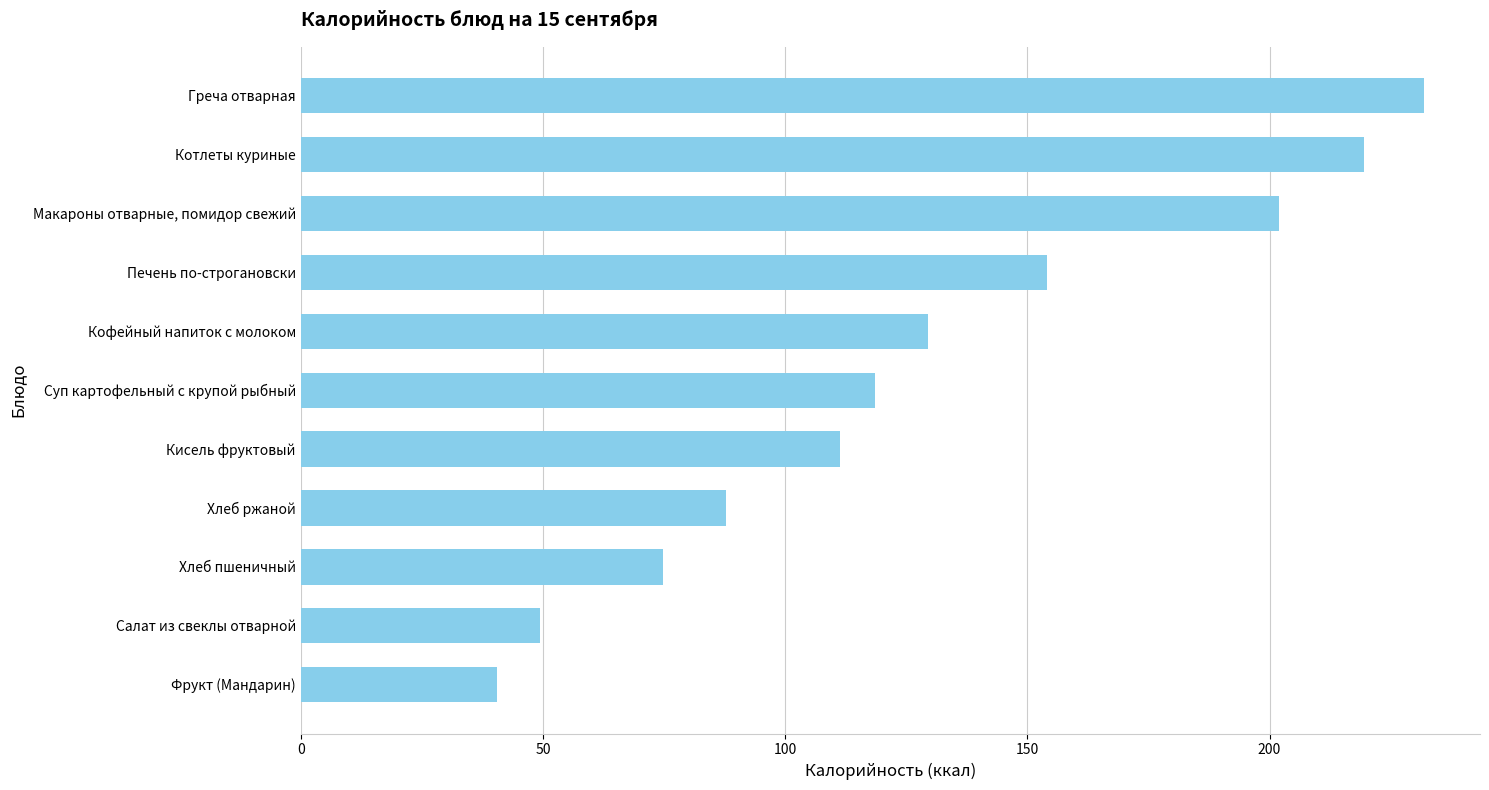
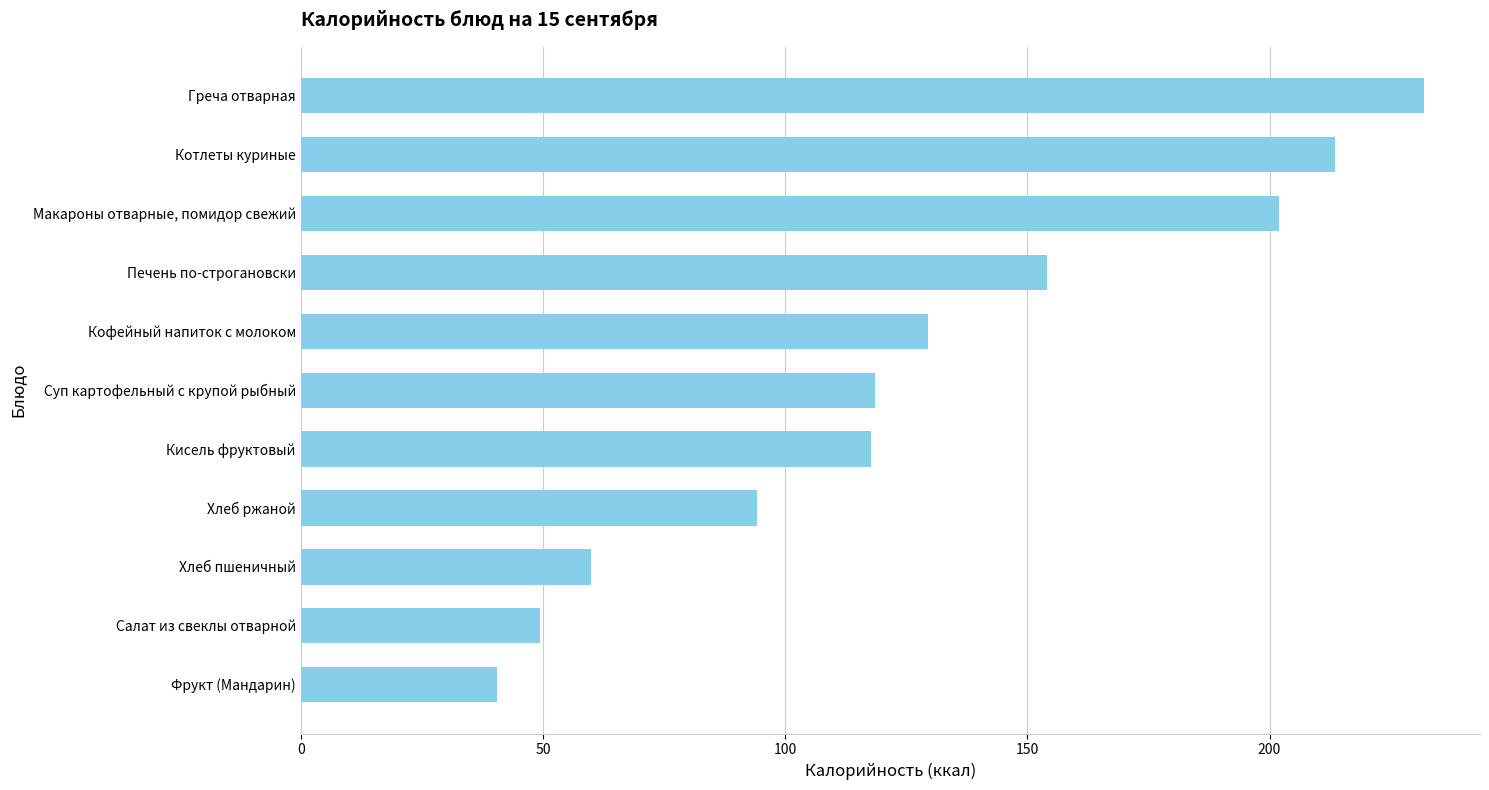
Котлеты куриные: 219 -> 213
Кисель фруктовый: 111 -> 118
Хлеб ржаной: 88 -> 94
Хлеб пшеничный: 75 -> 60
